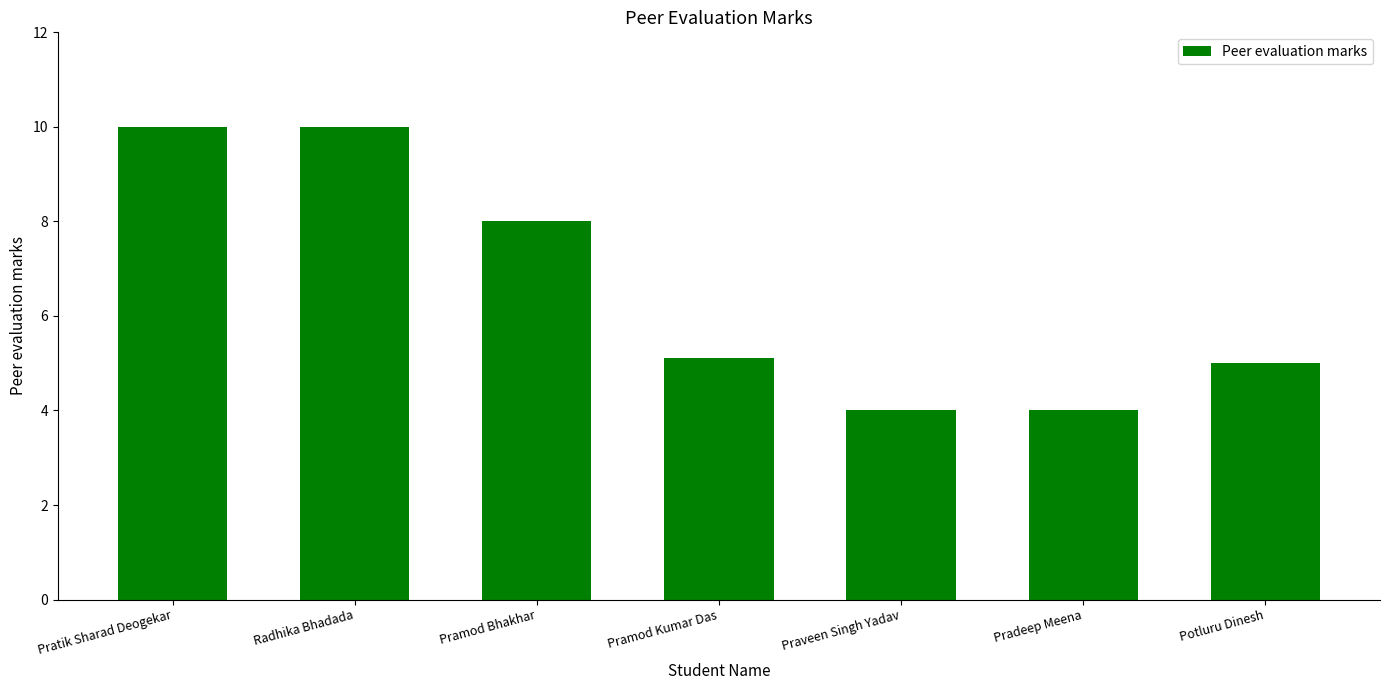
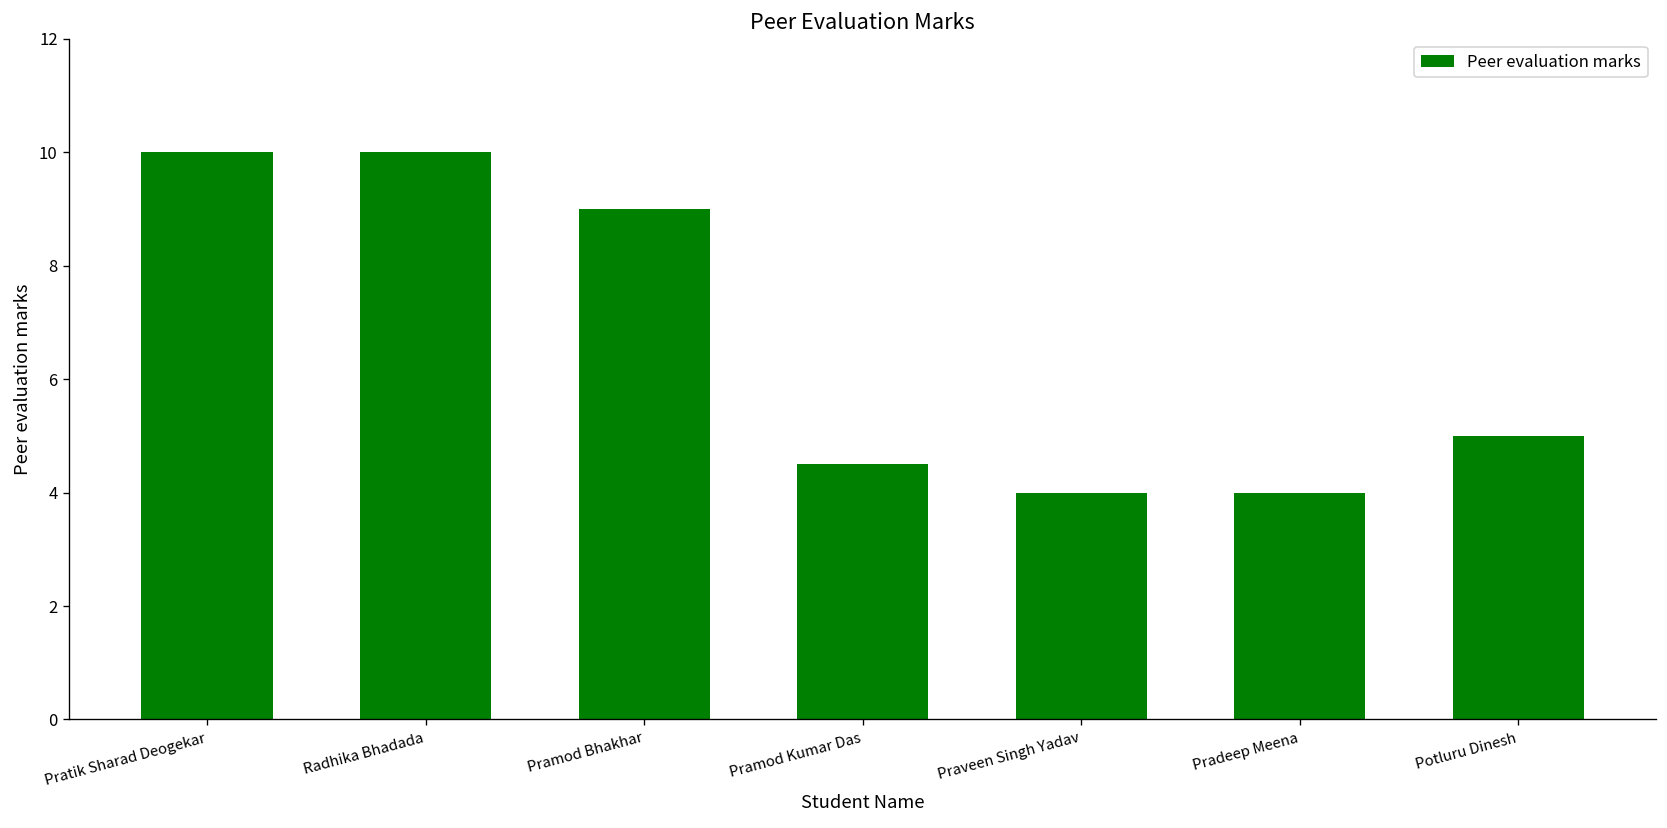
Pramod Bhakhar: 8 -> 9
Pramod Kumar Das: 5.1 -> 4.5
